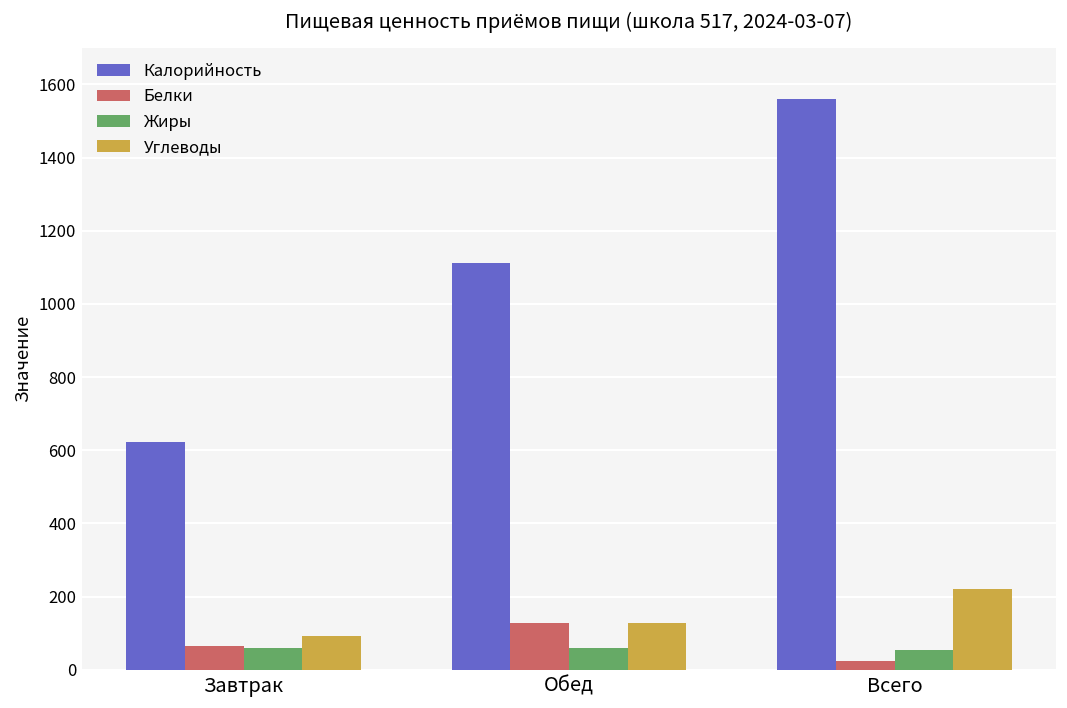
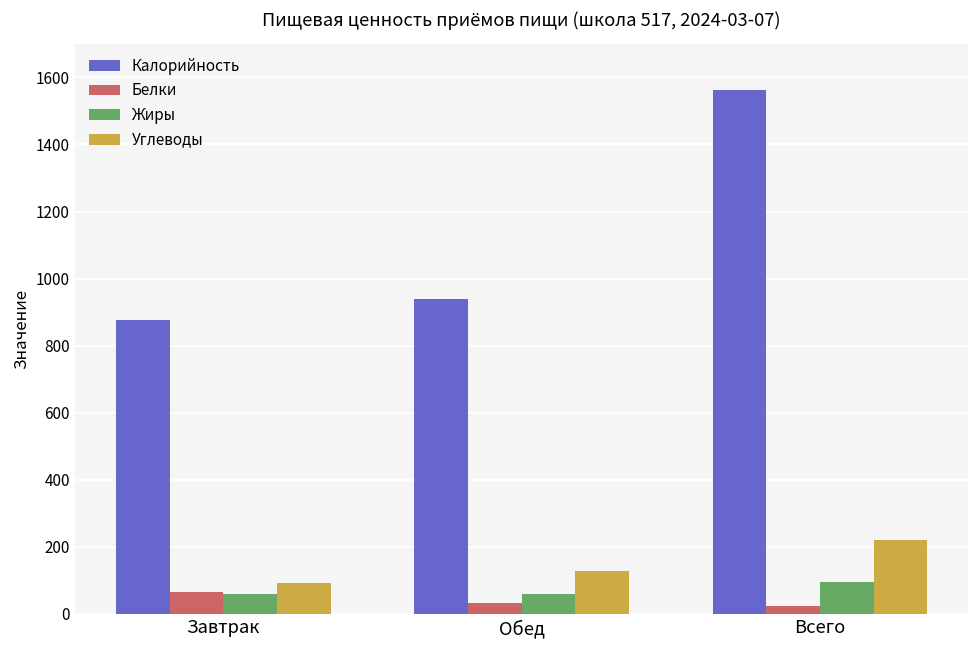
Калорийность, Завтрак: 620 -> 880
Калорийность, Обед: 1110 -> 940
Белки, Обед: 130 -> 30
Жиры, Всего: 50 -> 100
